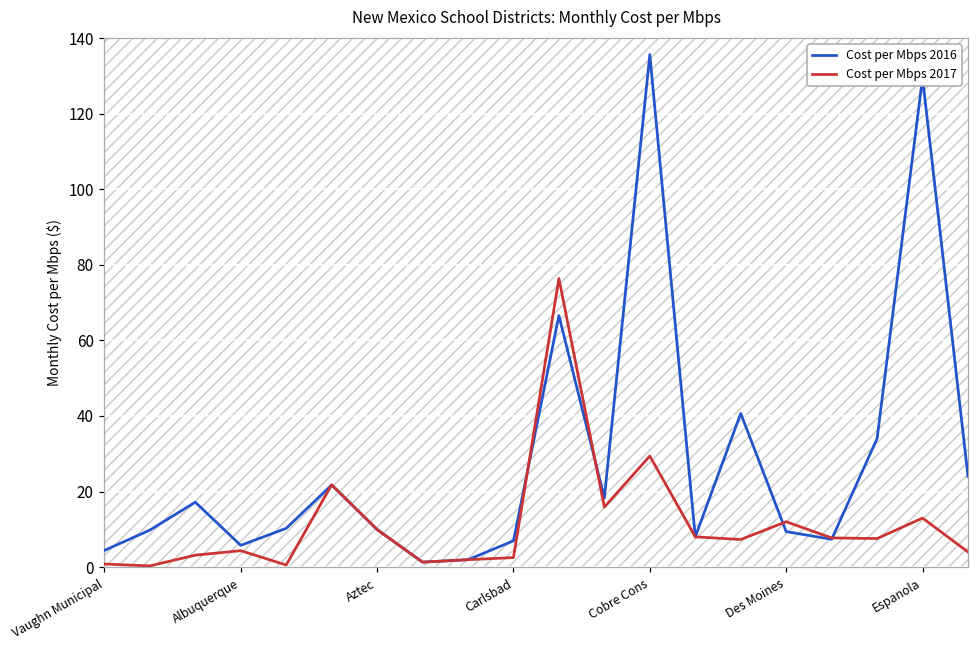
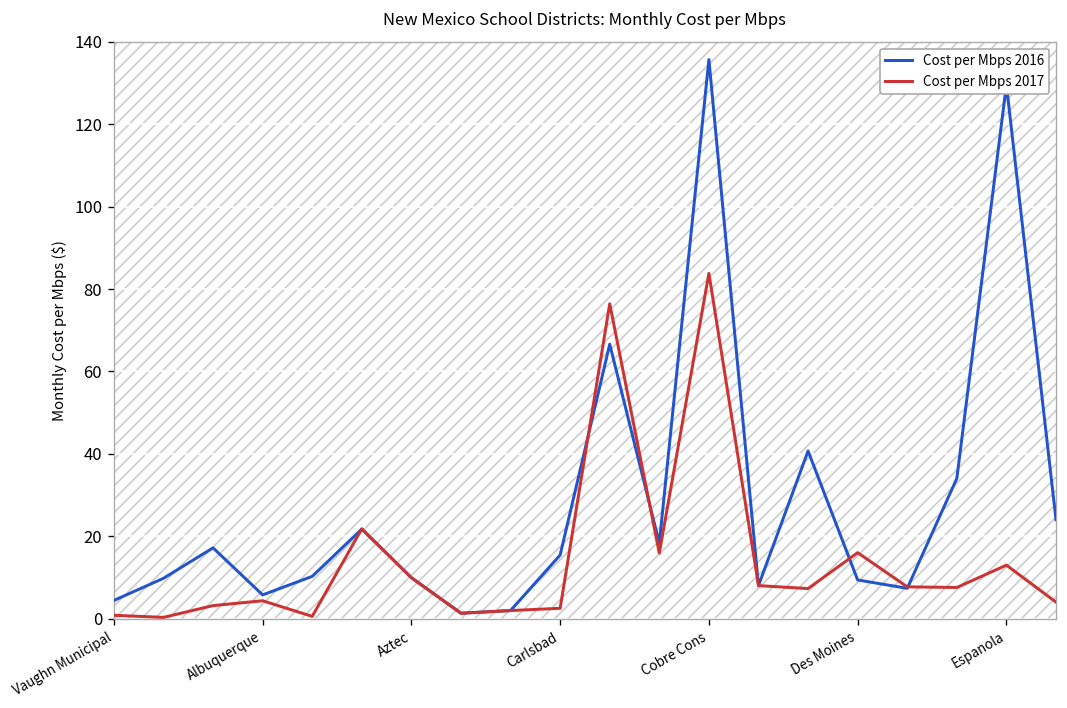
Cost per Mbps 2016, Carlsbad: 7 -> 15
Cost per Mbps 2017, Cobre Cons: 29 -> 84
Cost per Mbps 2017, Des Moines: 12 -> 16
